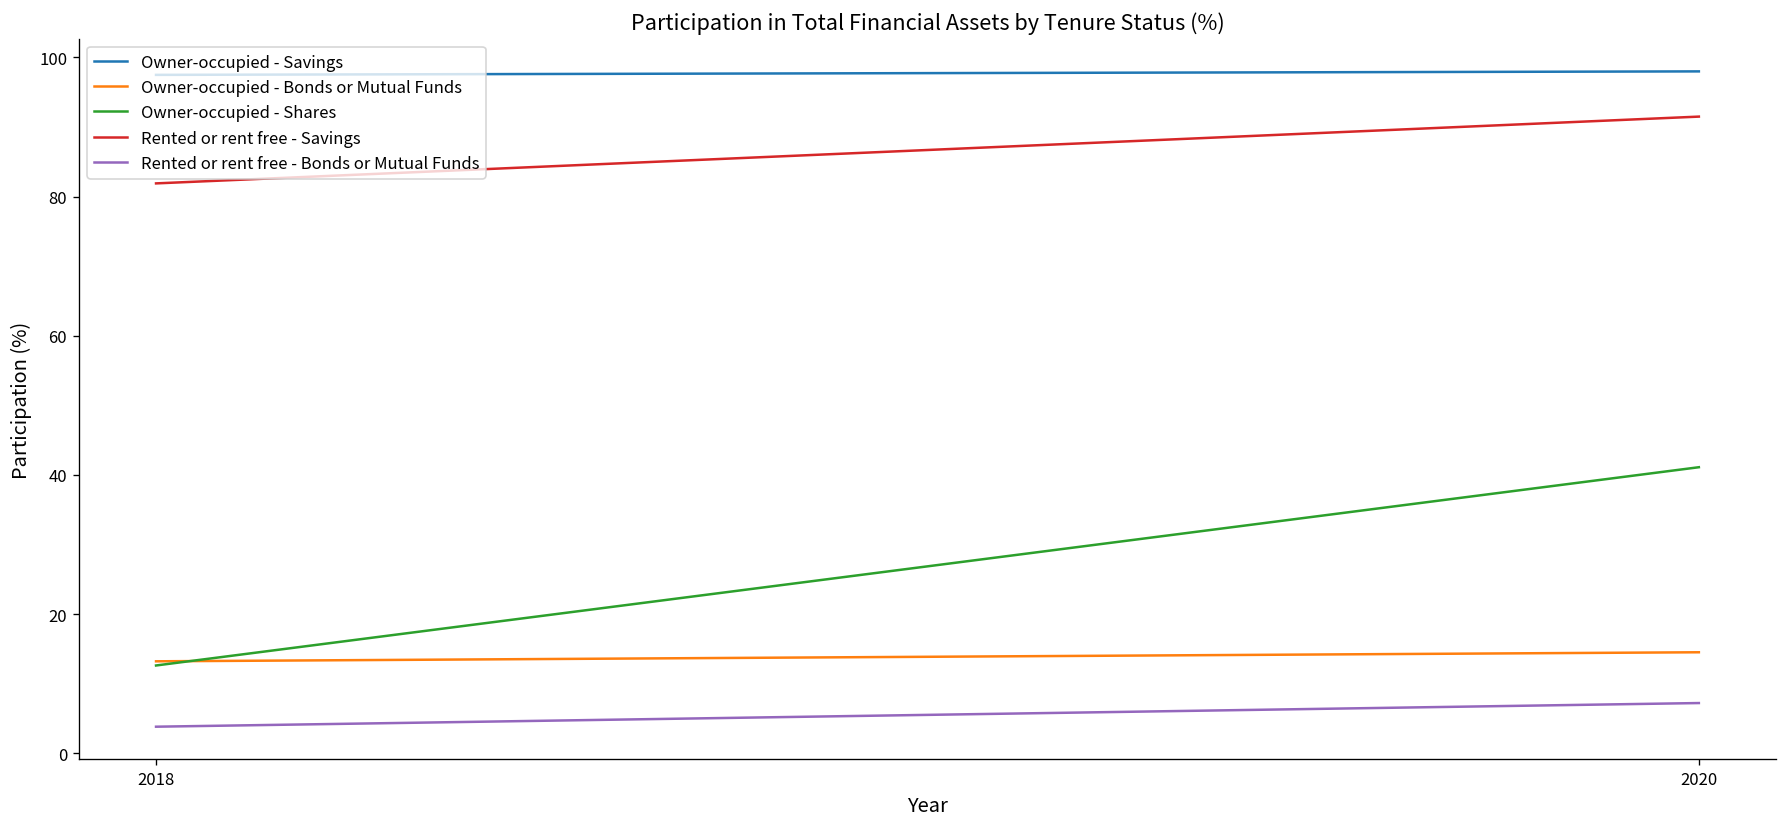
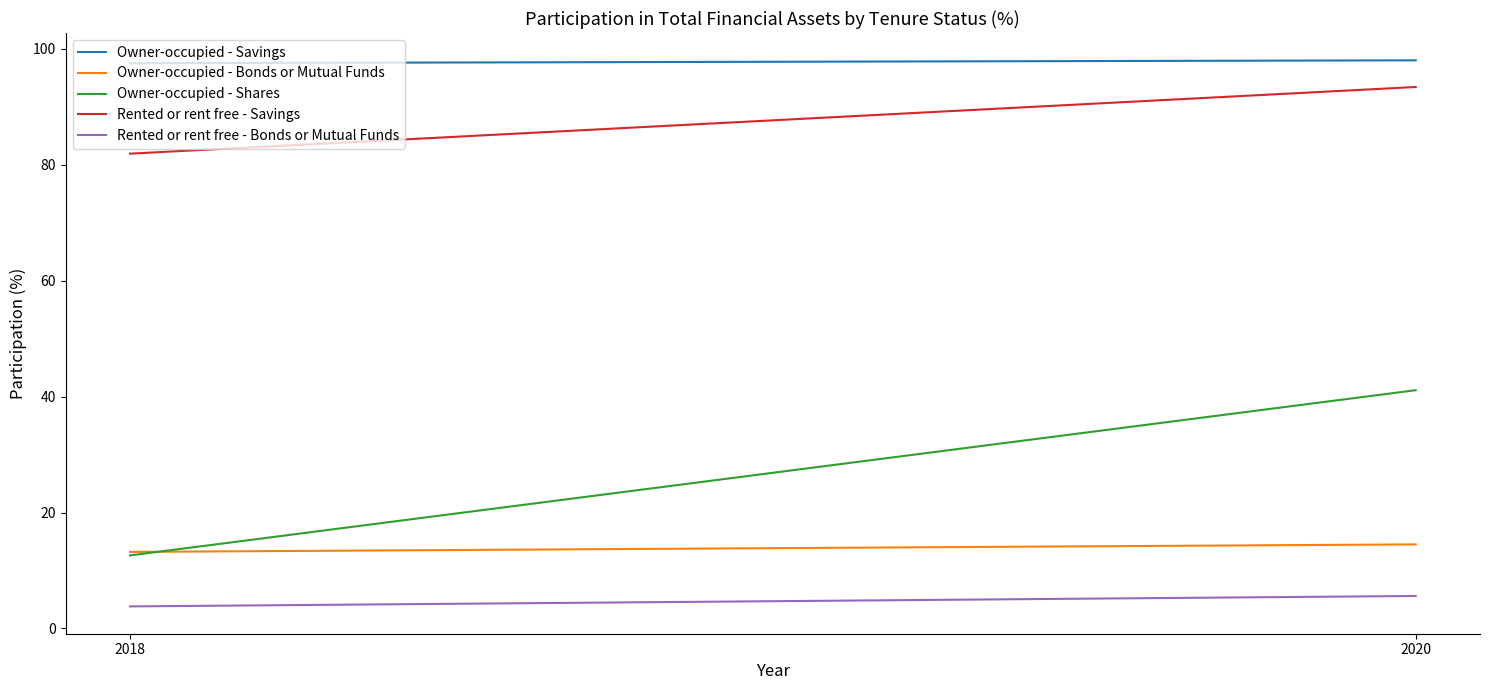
Rented or rent free - Savings, 2020: 92 -> 93
Rented or rent free - Bonds or Mutual Funds, 2020: 7 -> 6
